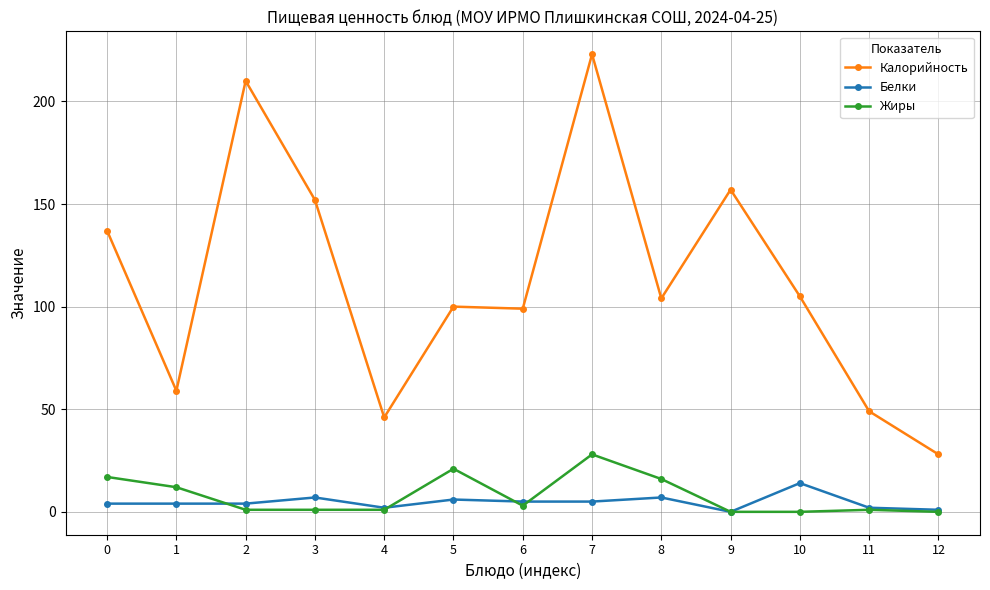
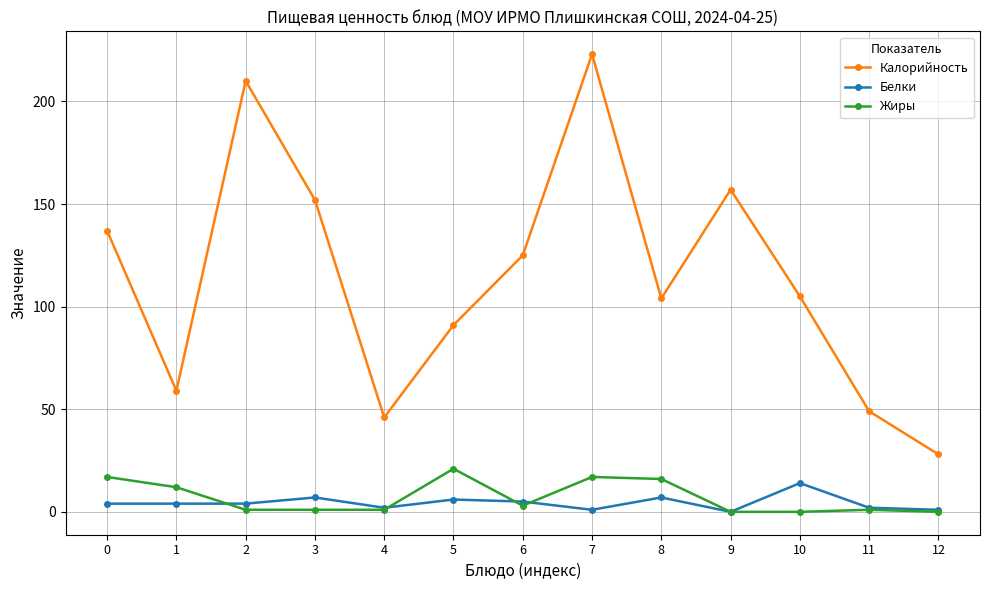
Калорийность, 5: 100 -> 91
Калорийность, 6: 99 -> 125
Белки, 7: 5 -> 1
Жиры, 7: 28 -> 17
